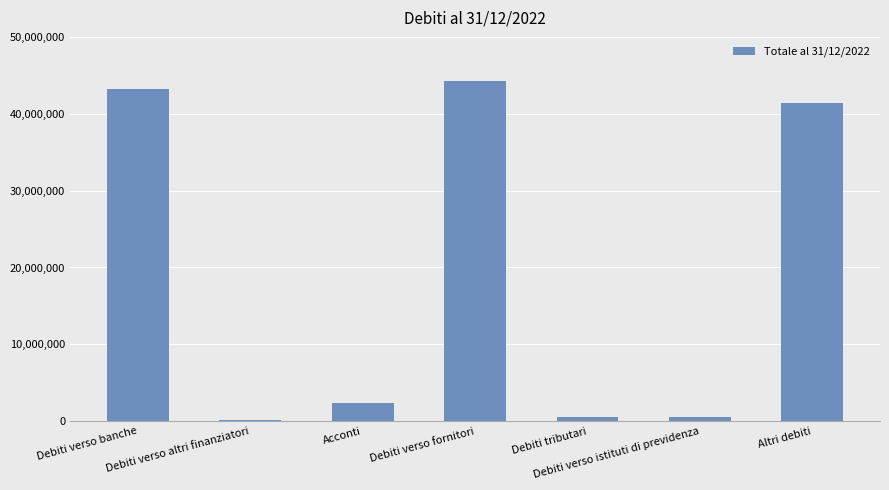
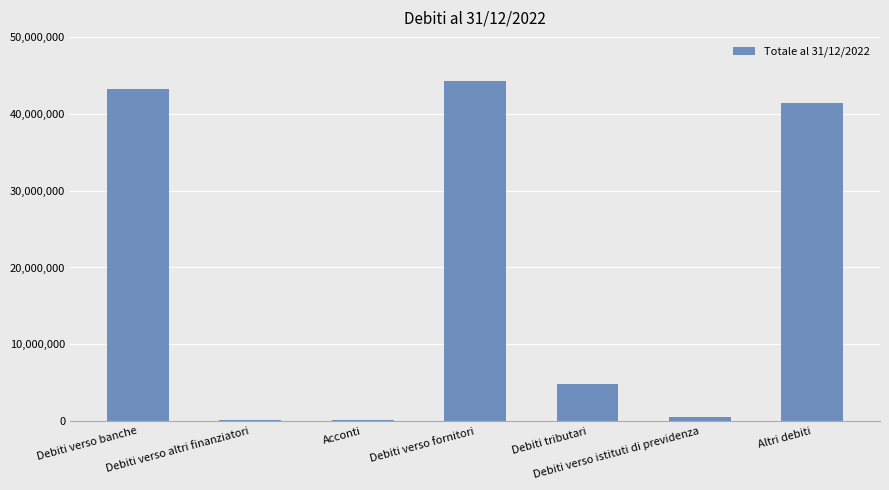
Acconti: 2,000,000 -> 0
Debiti tributari: 1,000,000 -> 5,000,000
